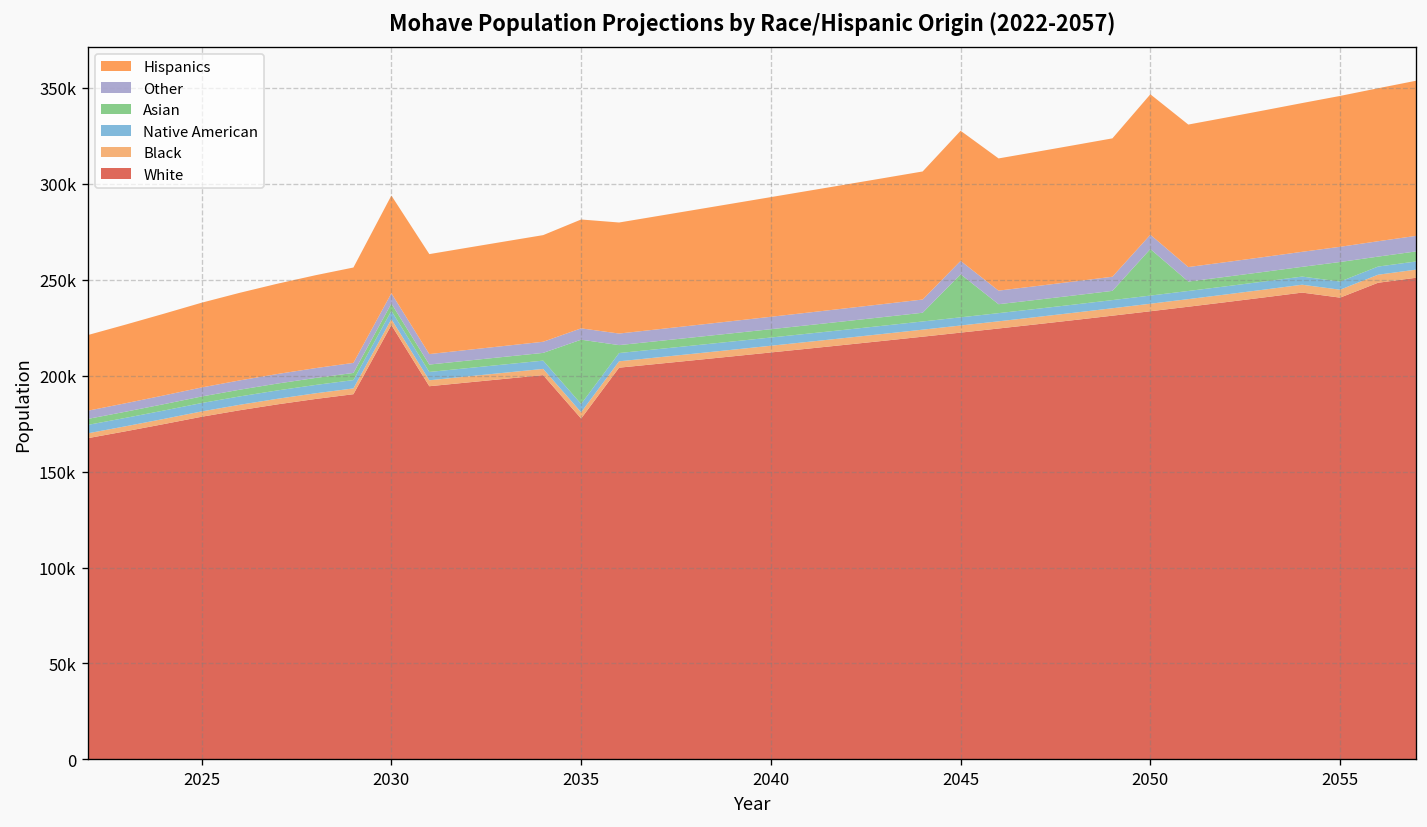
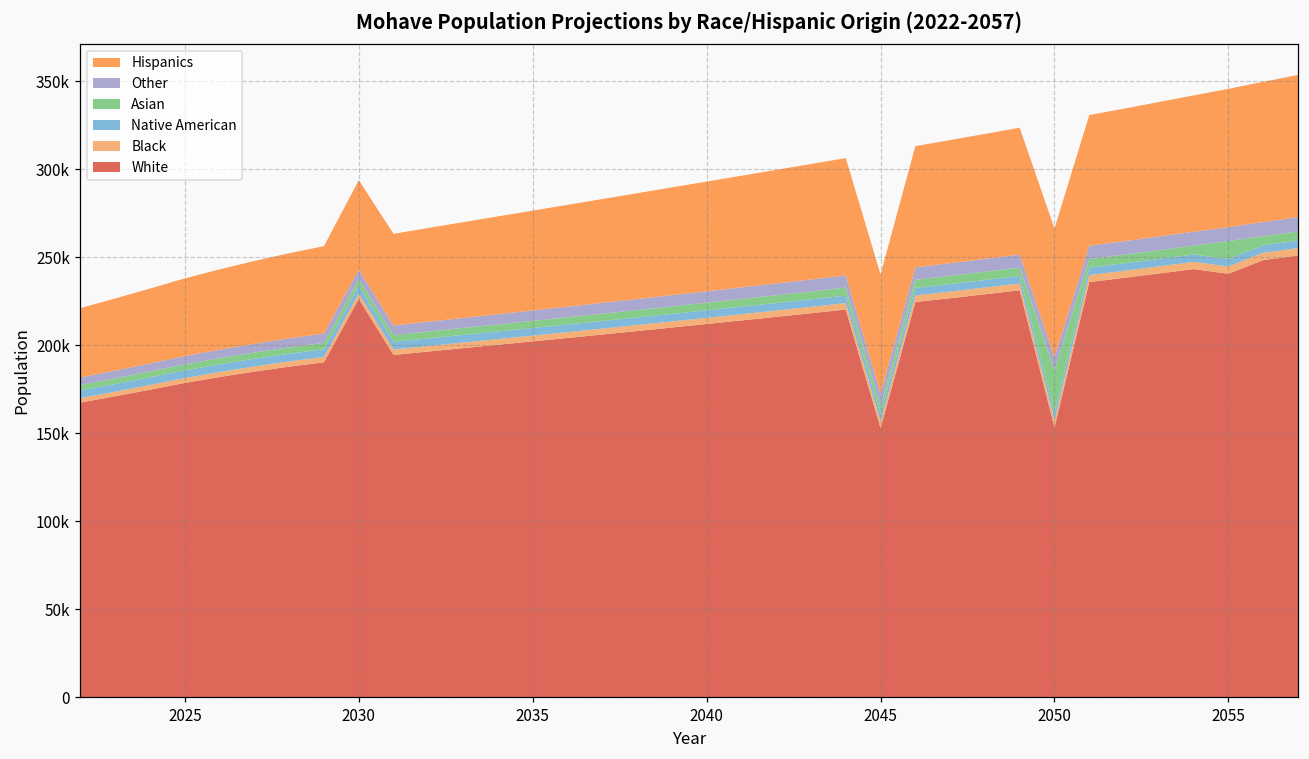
White, 2035: 178000 -> 202000
Asian, 2035: 33000 -> 4000
White, 2045: 222000 -> 153000
Asian, 2045: 22000 -> 5000
White, 2050: 234000 -> 153000
